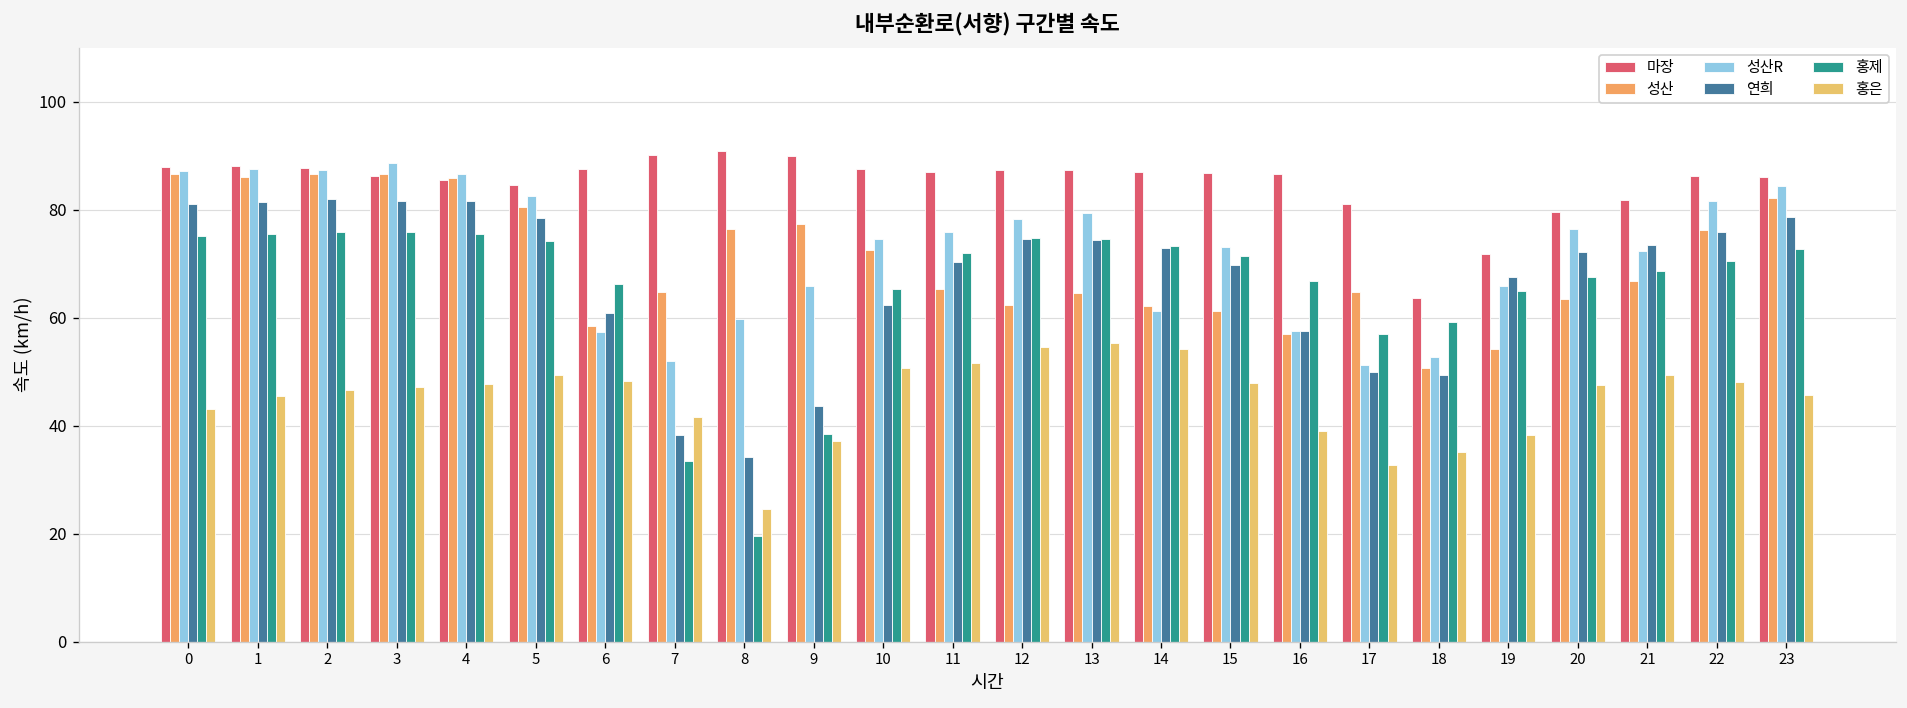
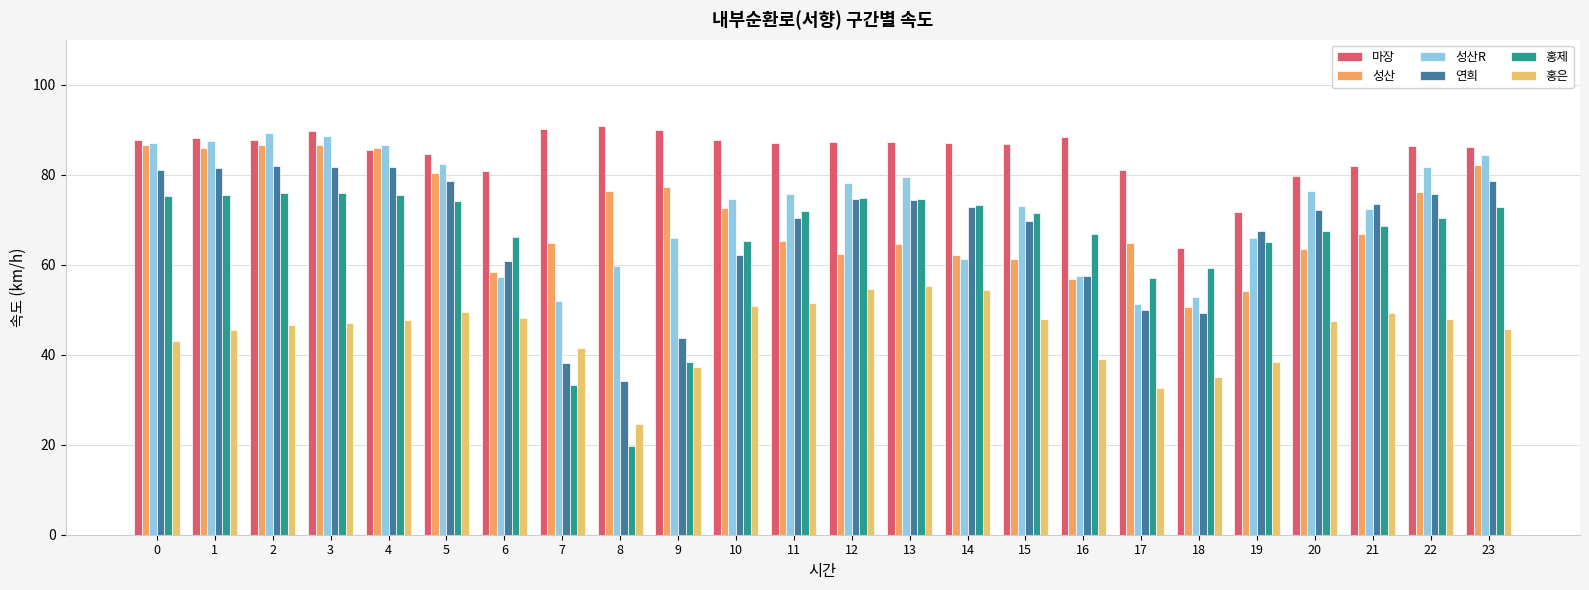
성산R, 2: 87 -> 89
마장, 3: 86 -> 90
마장, 6: 88 -> 81
마장, 16: 87 -> 88
